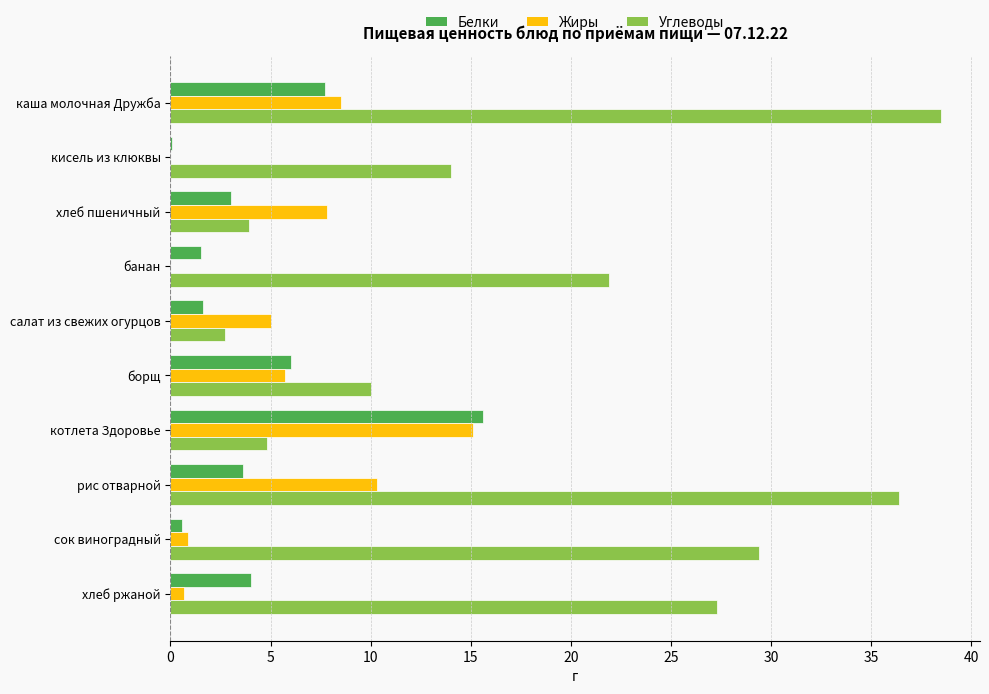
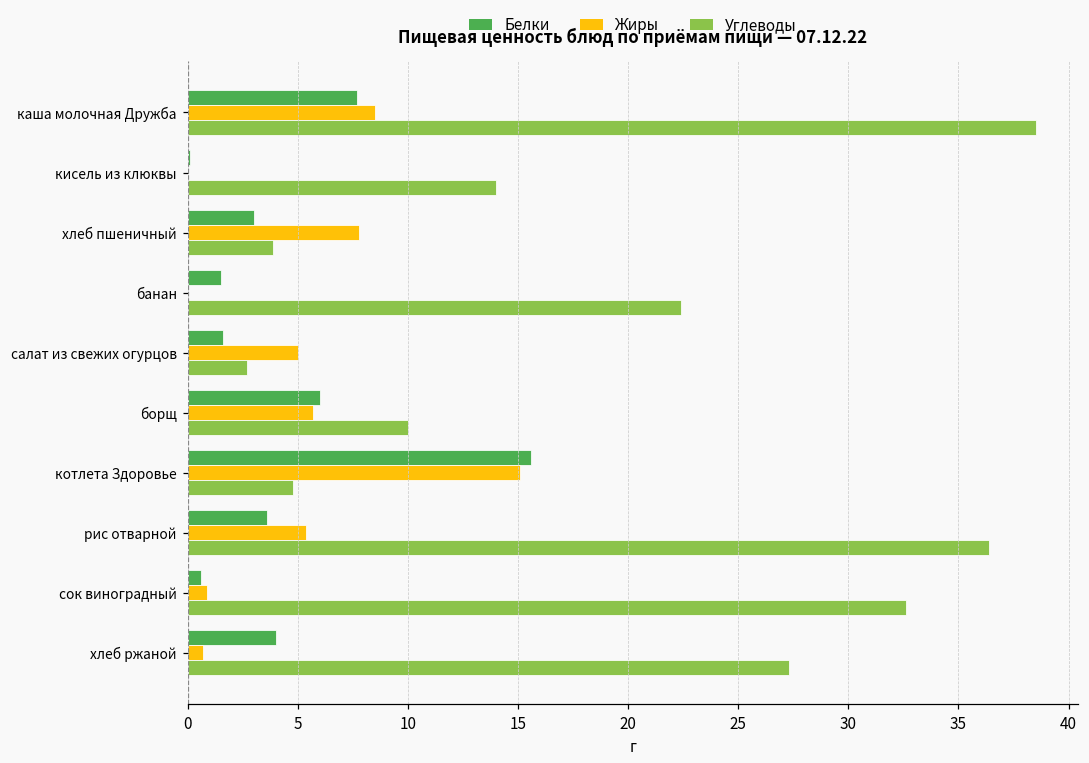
Углеводы, банан: 21.9 -> 22.4
Жиры, рис отварной: 10.3 -> 5.4
Углеводы, сок виноградный: 29.4 -> 32.6
